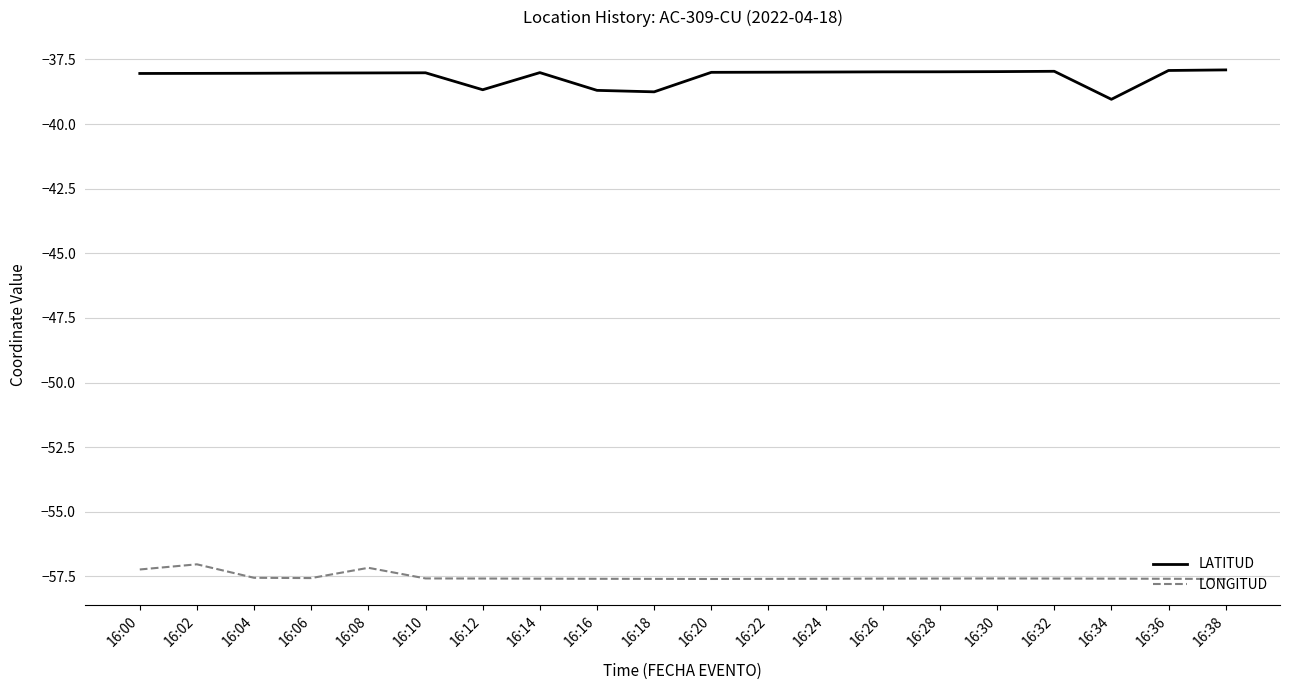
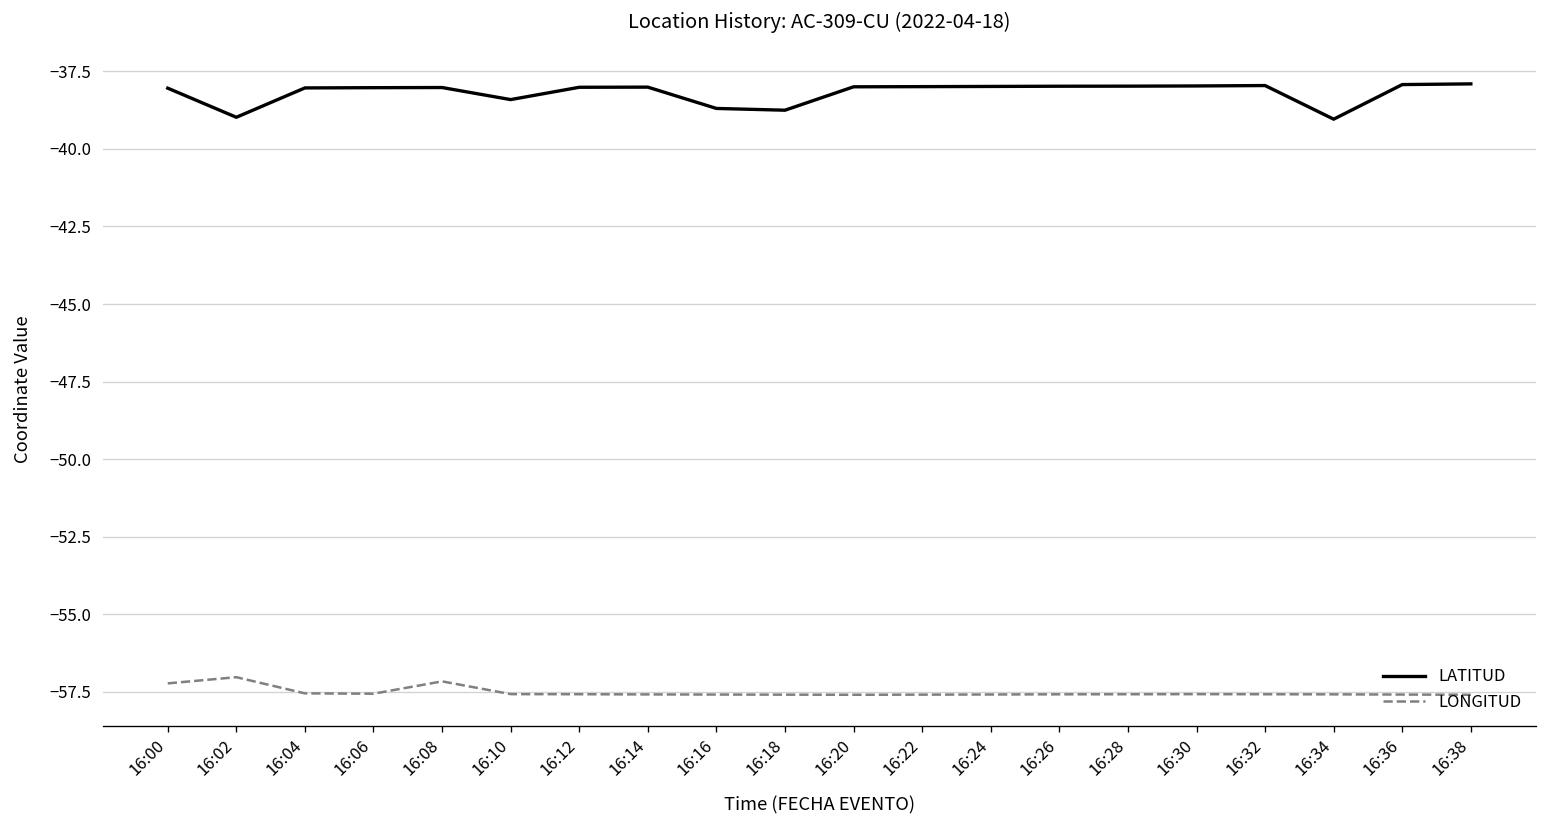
LATITUD, 16:02: -38.0 -> -39.0
LATITUD, 16:10: -38.0 -> -38.4
LATITUD, 16:12: -38.7 -> -38.0
